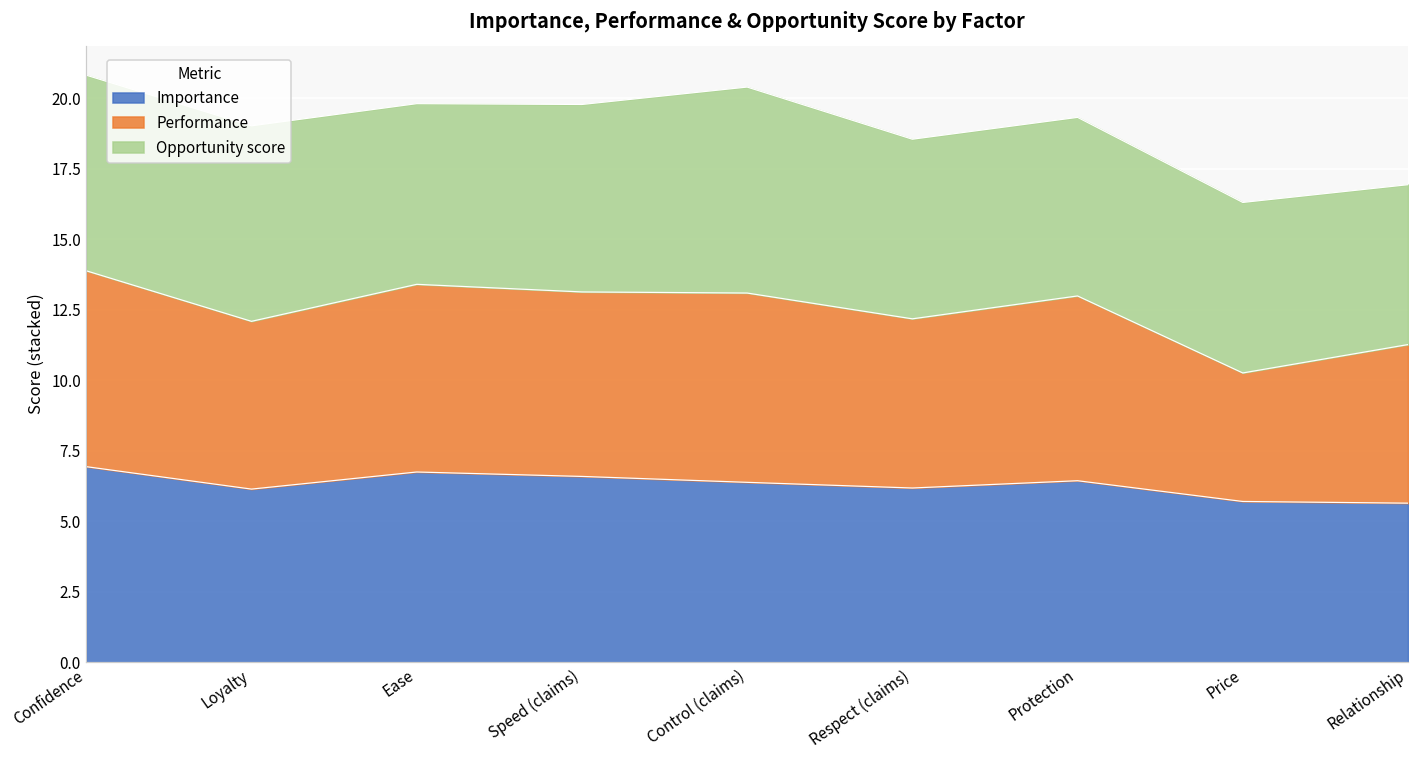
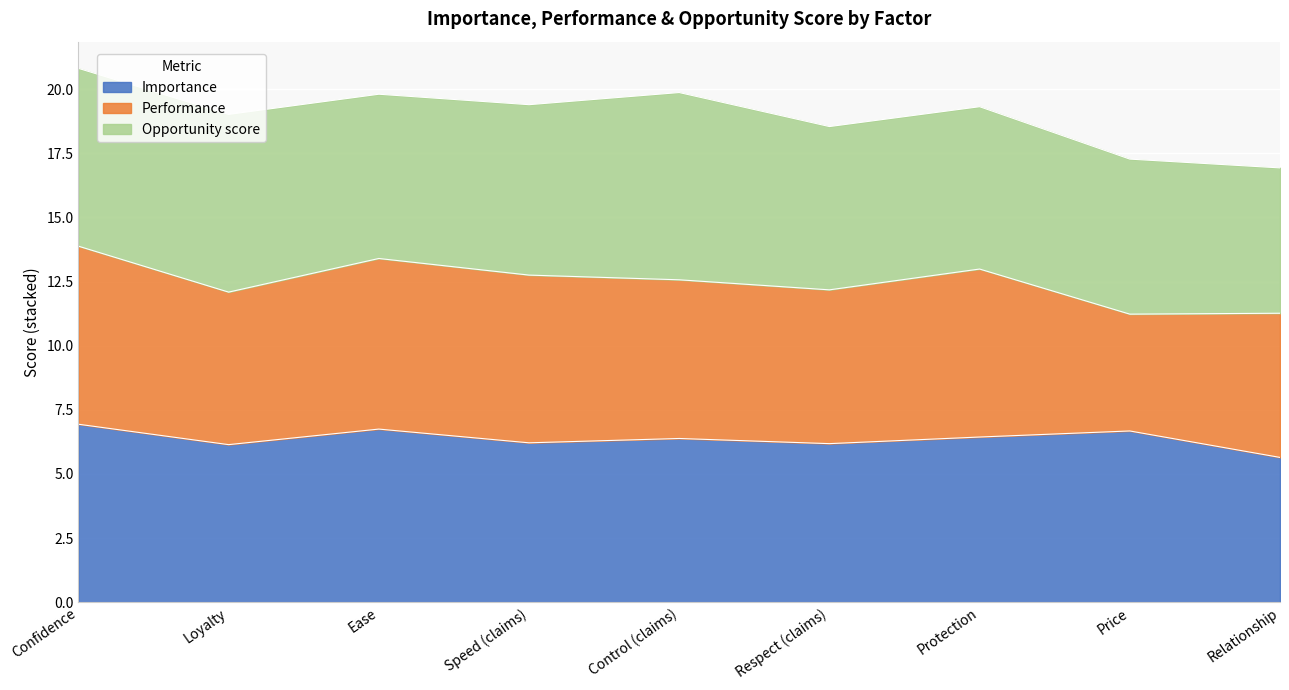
Importance, Speed (claims): 6.6 -> 6.2
Performance, Control (claims): 6.7 -> 6.2
Importance, Price: 5.7 -> 6.7
